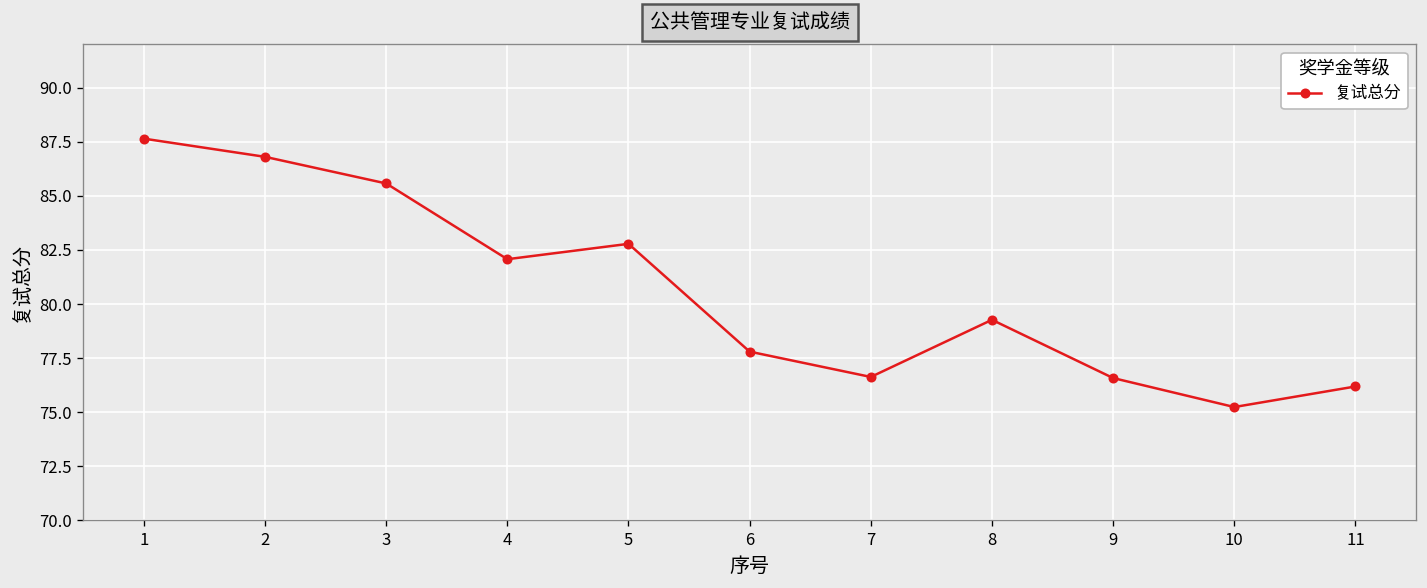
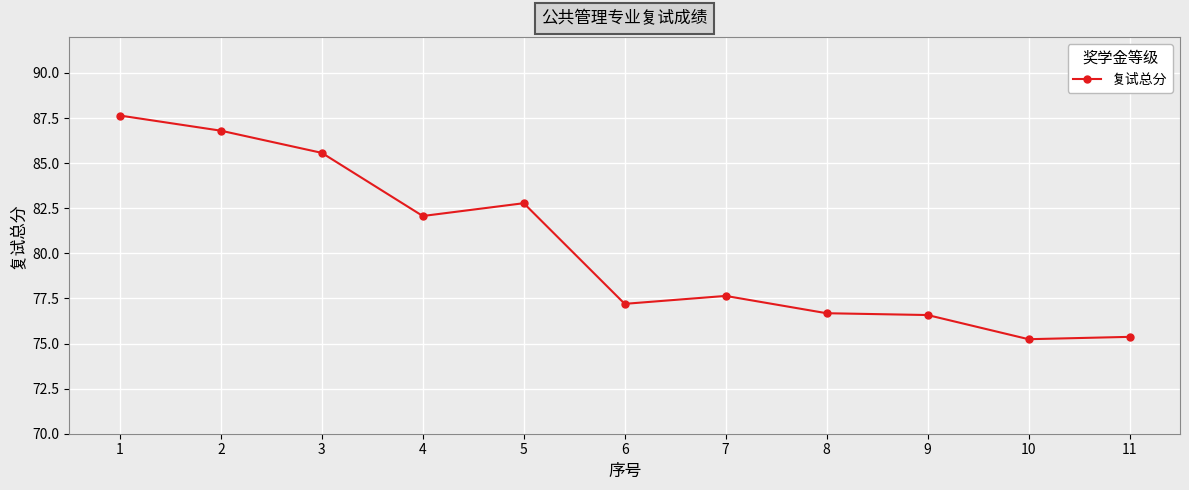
6: 77.8 -> 77.2
7: 76.6 -> 77.6
8: 79.3 -> 76.7
11: 76.2 -> 75.4
